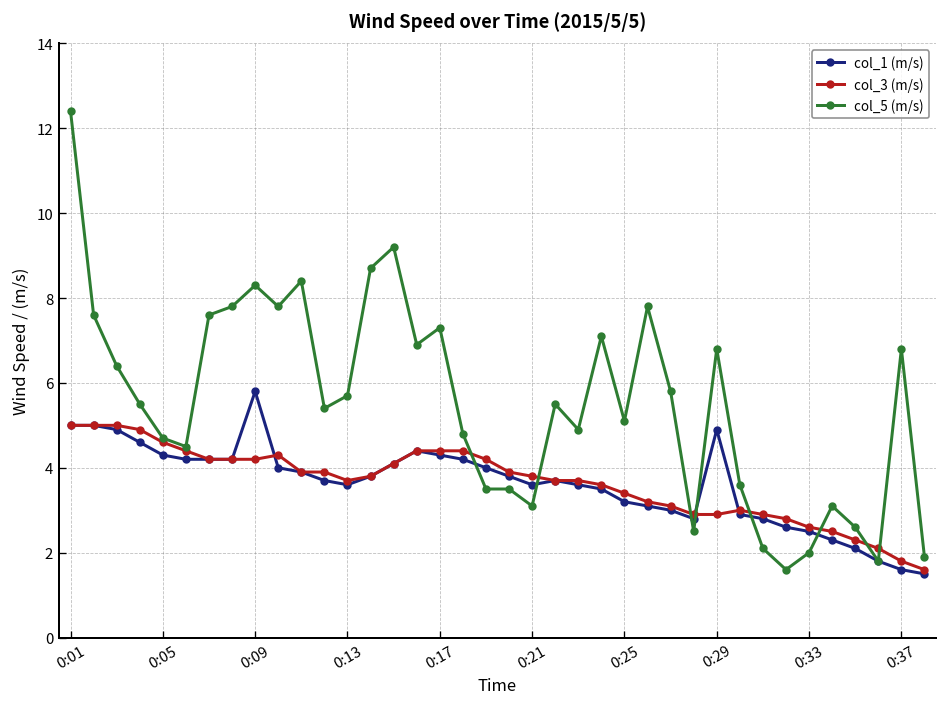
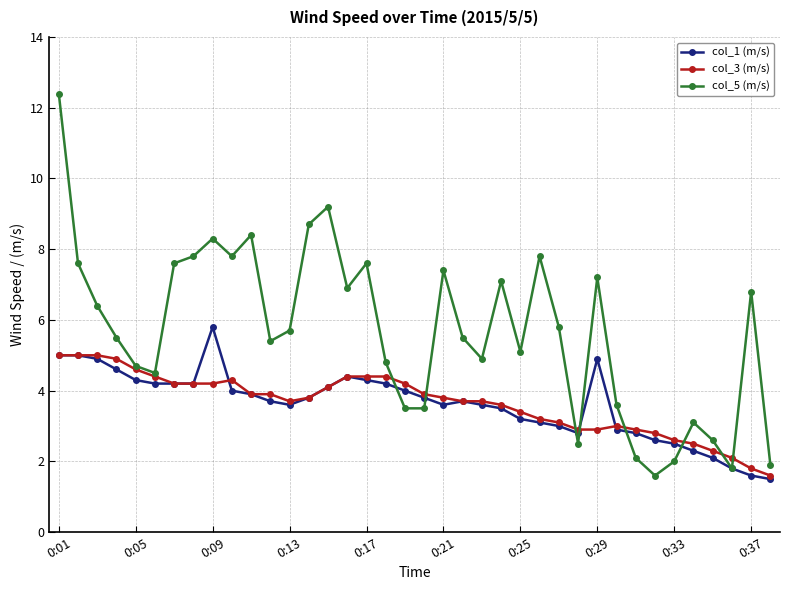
col_5 (m/s), 0:17: 7.3 -> 7.6
col_5 (m/s), 0:21: 3.1 -> 7.4
col_5 (m/s), 0:29: 6.8 -> 7.2
